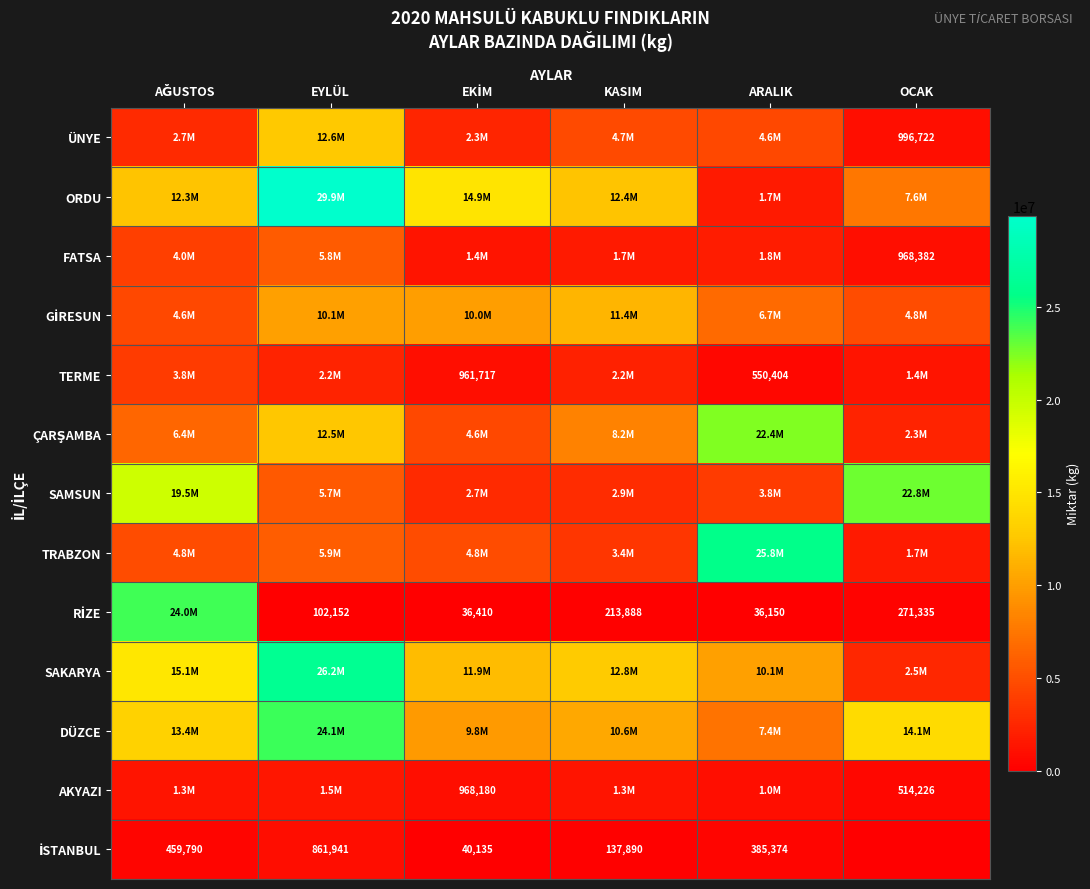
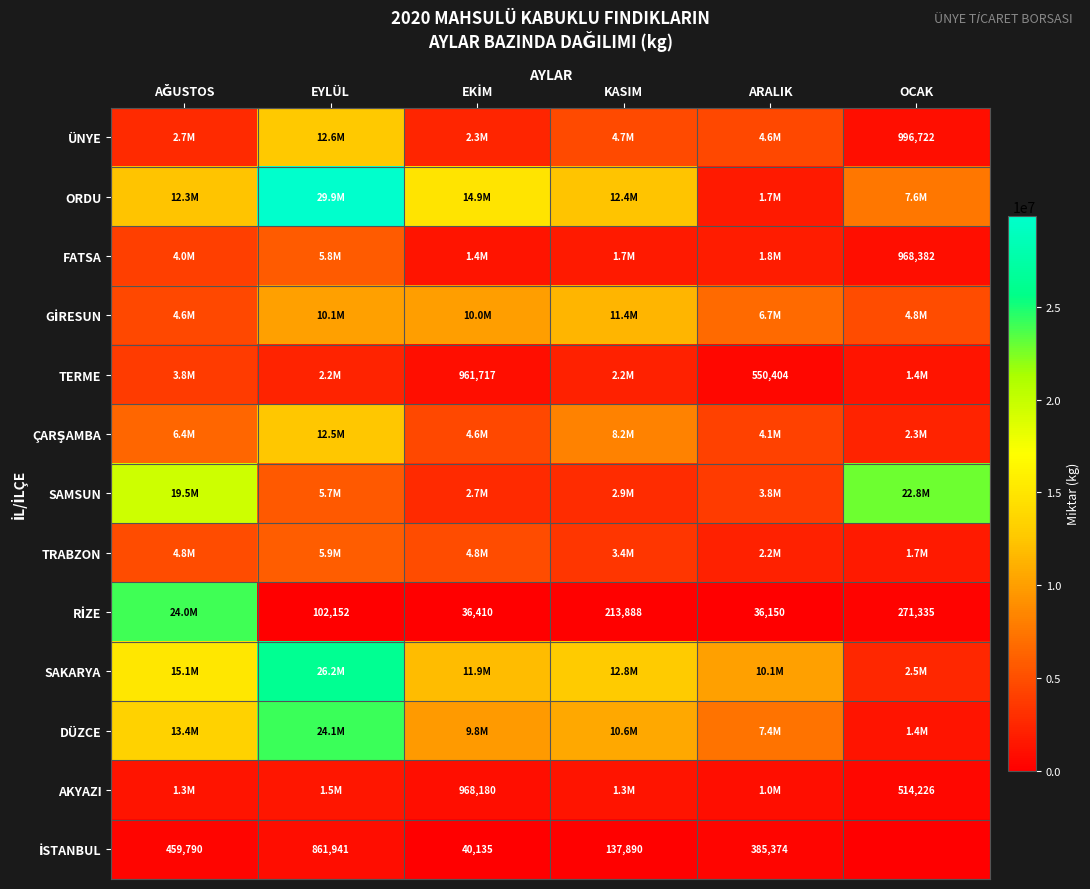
ÇARŞAMBA, ARALIK: 22.4M -> 4.1M
TRABZON, ARALIK: 25.8M -> 2.2M
DÜZCE, OCAK: 14.1M -> 1.4M
